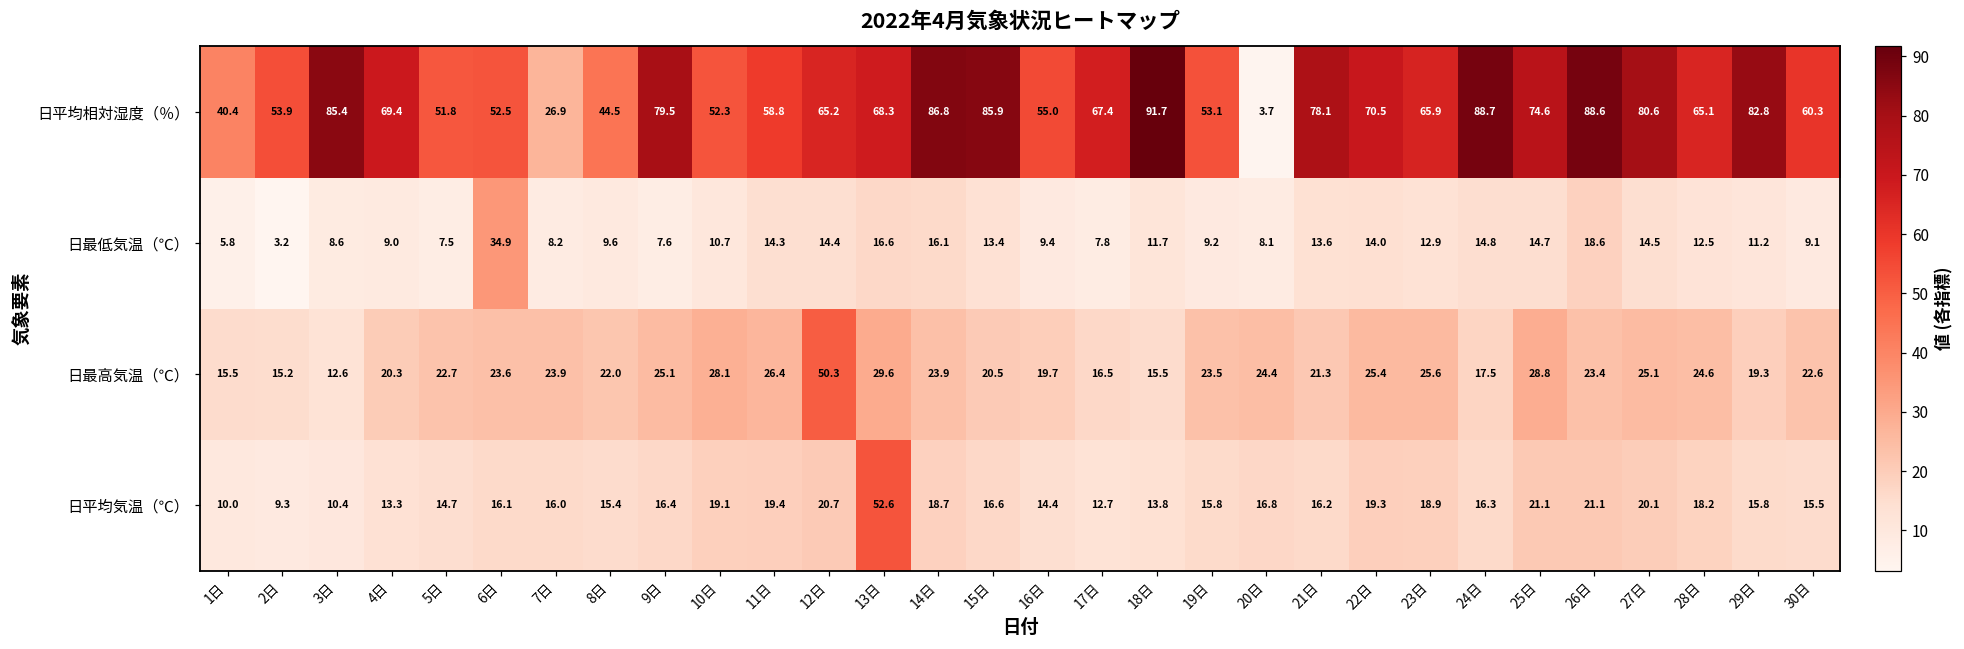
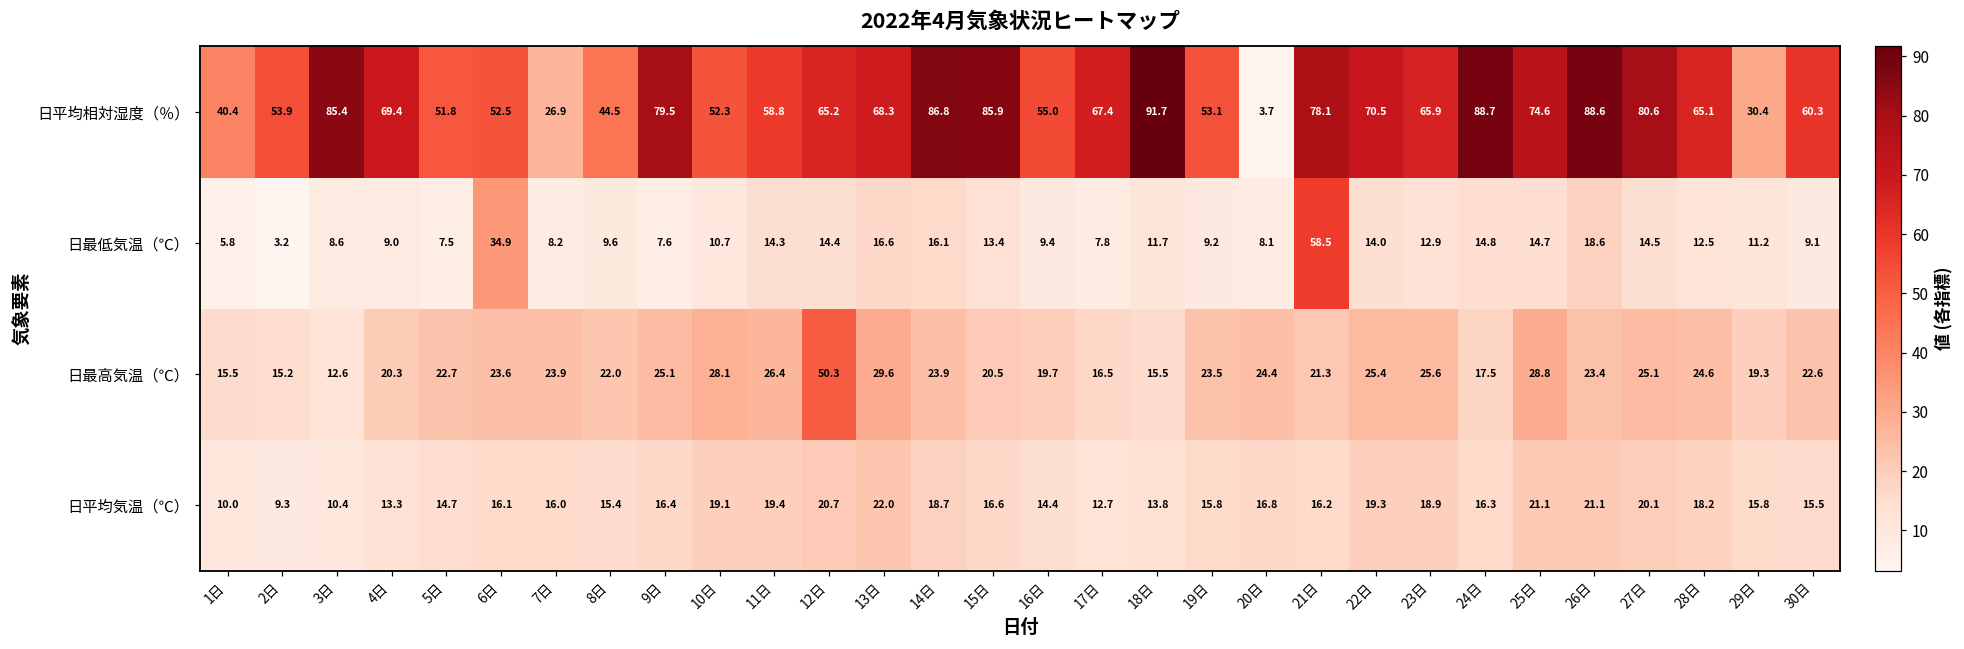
日平均相対湿度（％）, 29日: 82.8 -> 30.4
日最低気温（℃）, 21日: 13.6 -> 58.5
日平均気温（℃）, 13日: 52.6 -> 22.0
